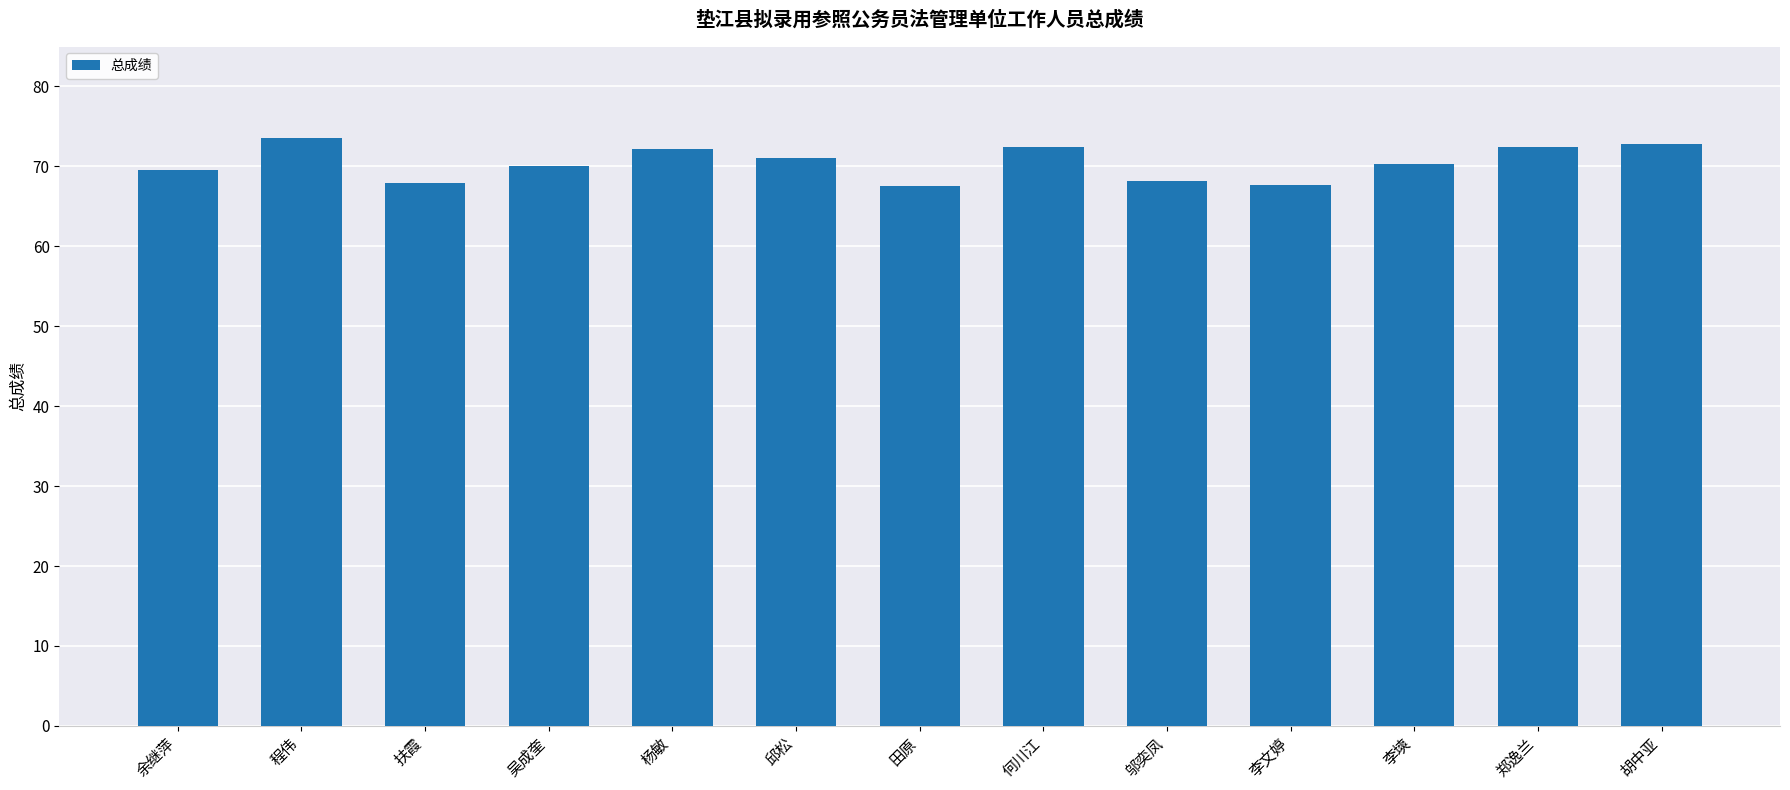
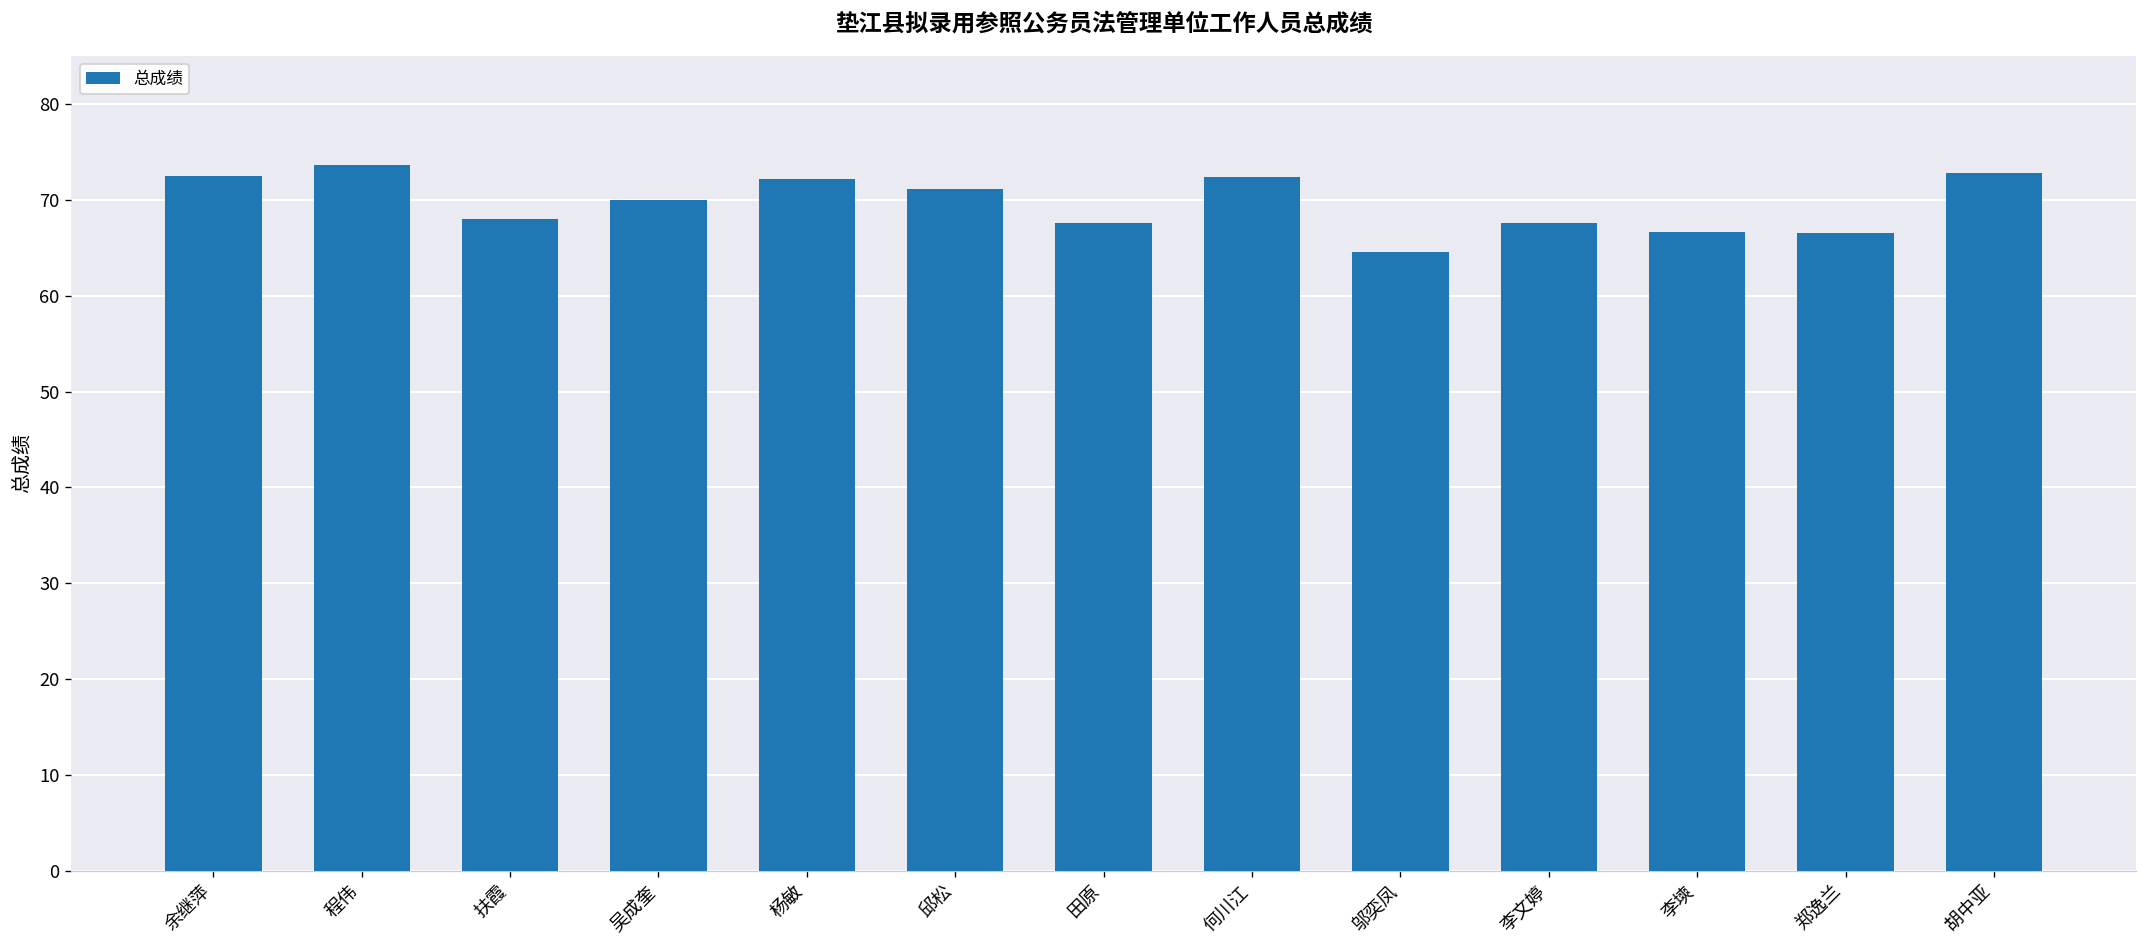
余继萍: 70 -> 73
邬奕凤: 68 -> 65
李塽: 70 -> 67
郑逸兰: 72 -> 67
